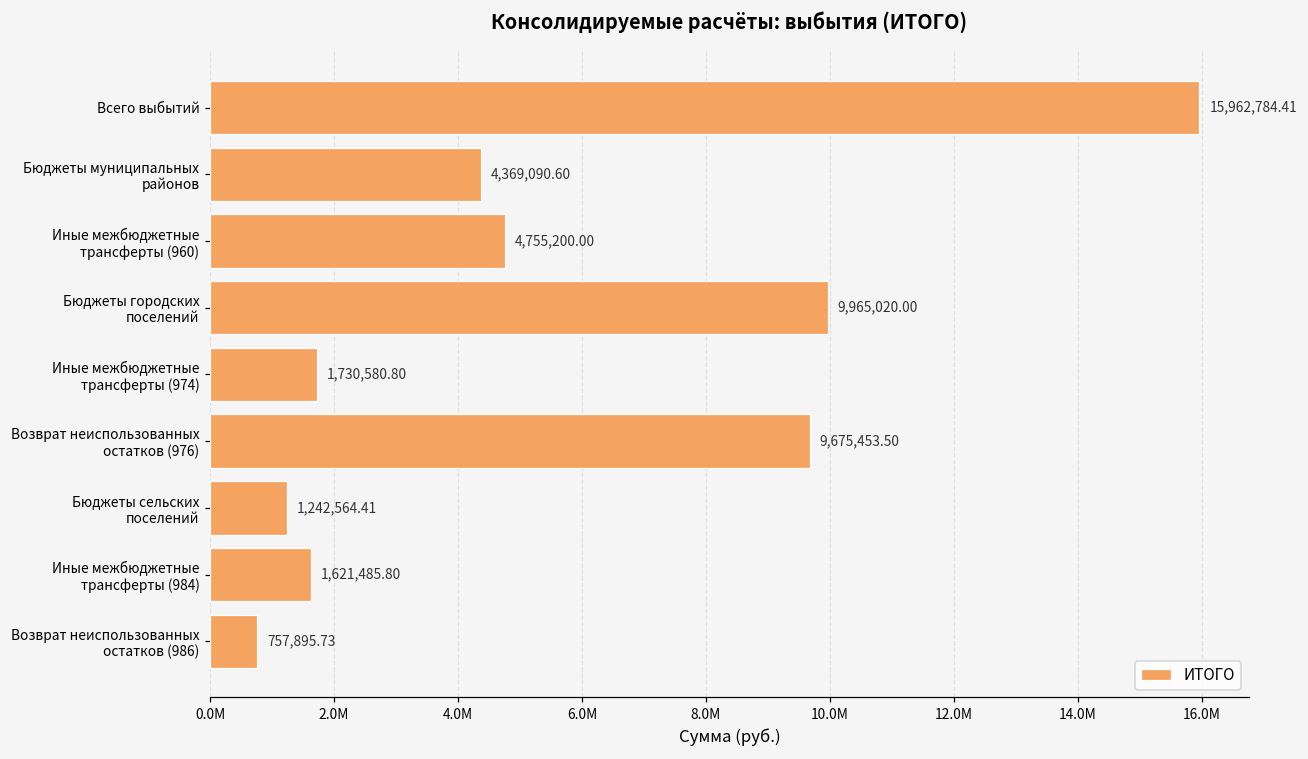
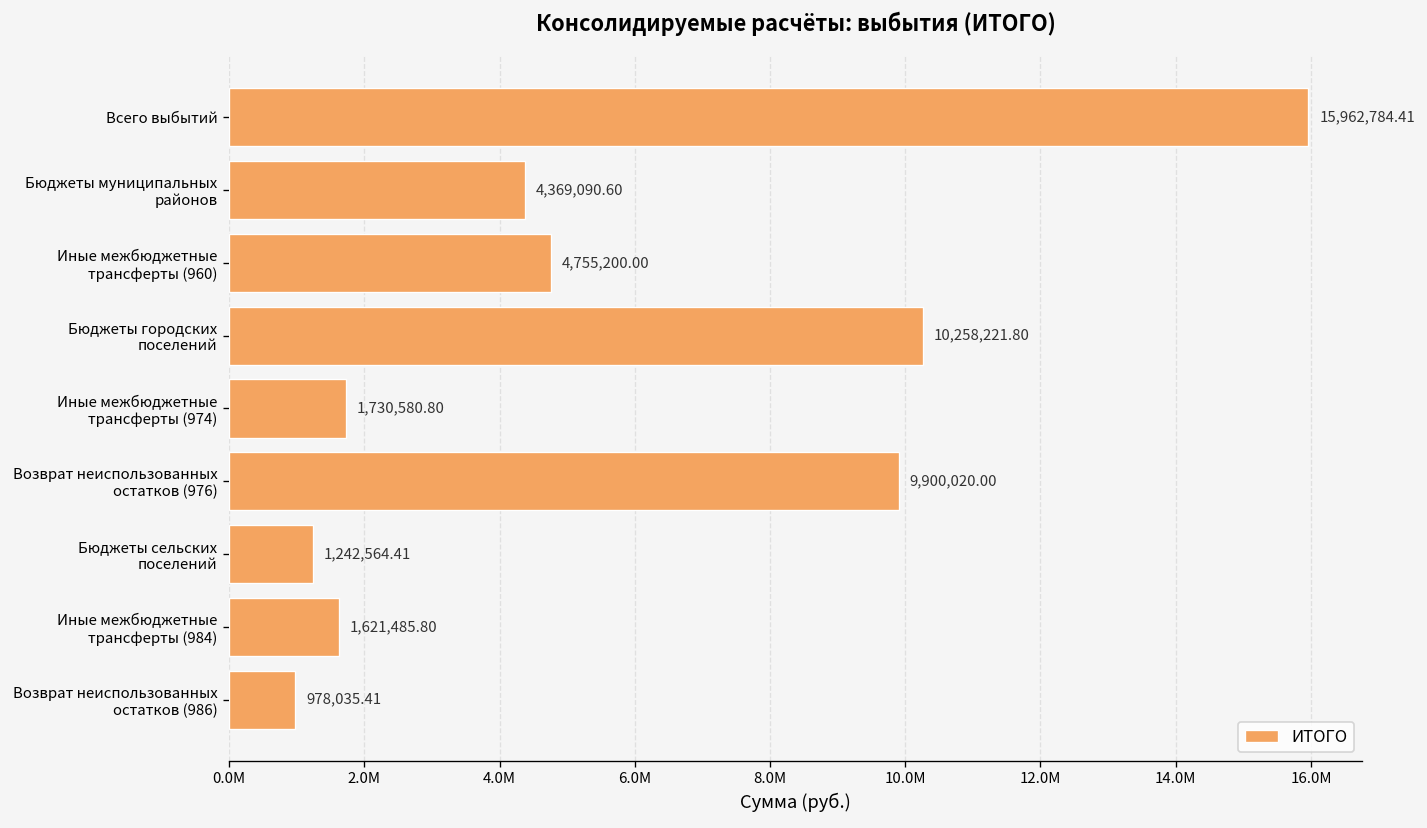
Бюджеты городских поселений: 9,965,020.00 -> 10,258,221.80
Возврат неиспользованных остатков (976): 9,675,453.50 -> 9,900,020.00
Возврат неиспользованных остатков (986): 757,895.73 -> 978,035.41
